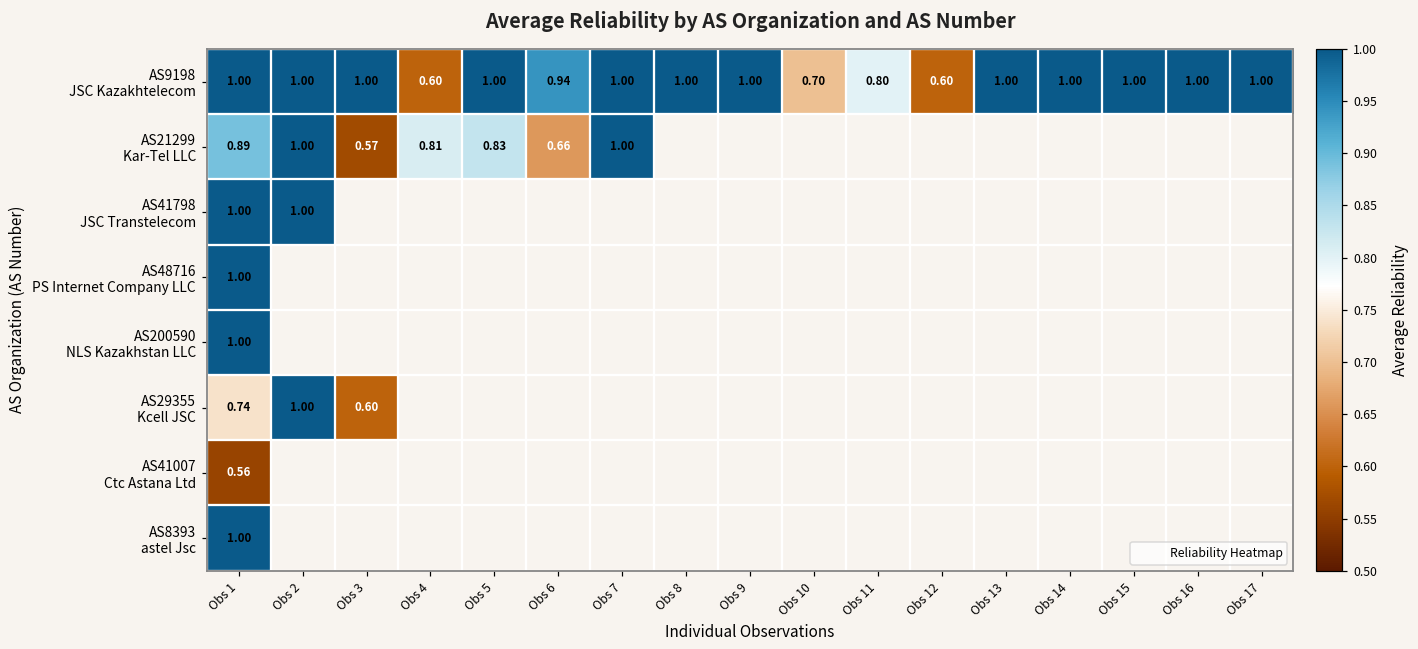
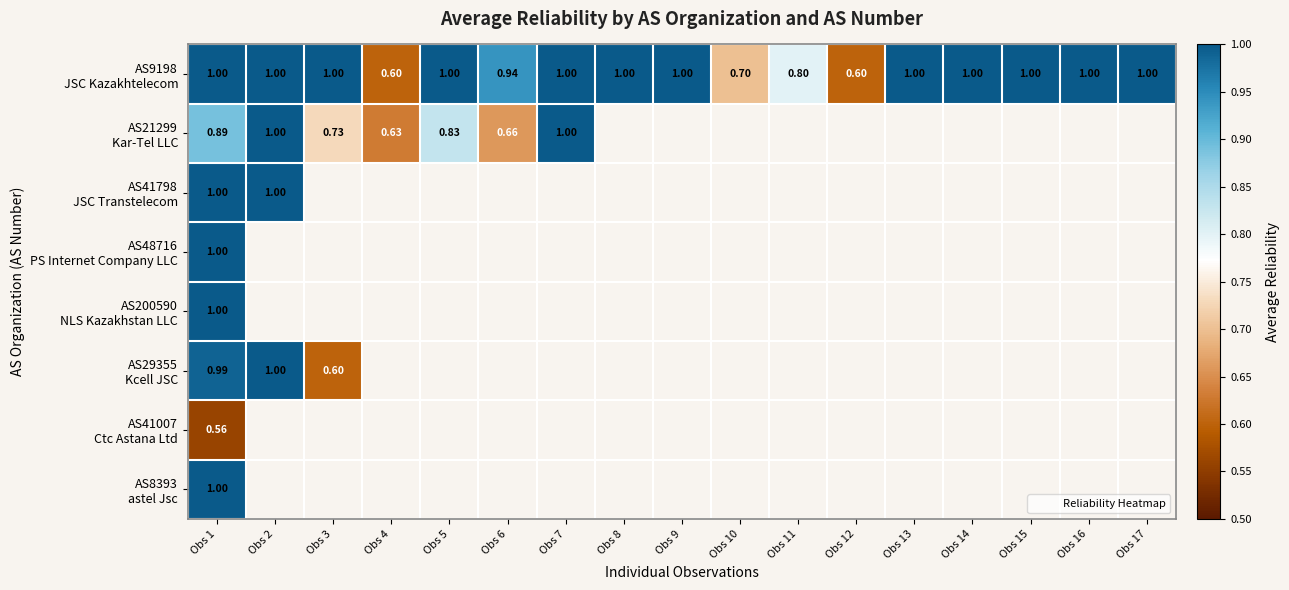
AS21299 Kar-Tel LLC, Obs 3: 0.57 -> 0.73
AS21299 Kar-Tel LLC, Obs 4: 0.81 -> 0.63
AS29355 Kcell JSC, Obs 1: 0.74 -> 0.99
